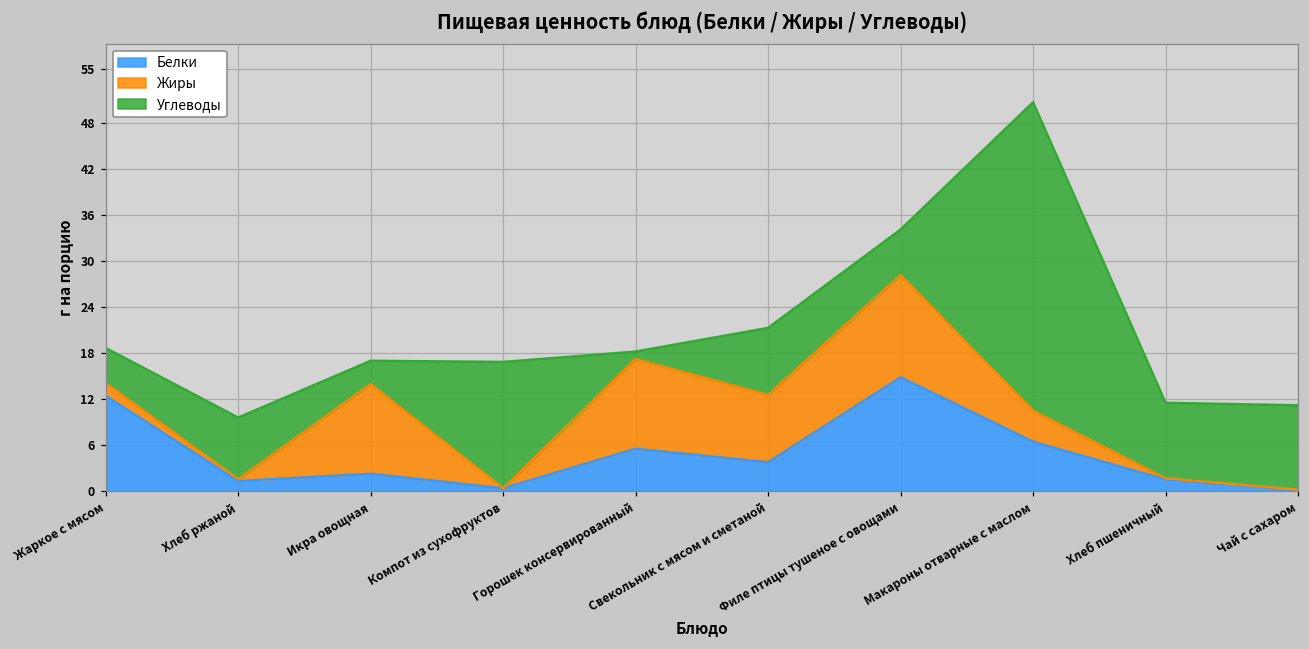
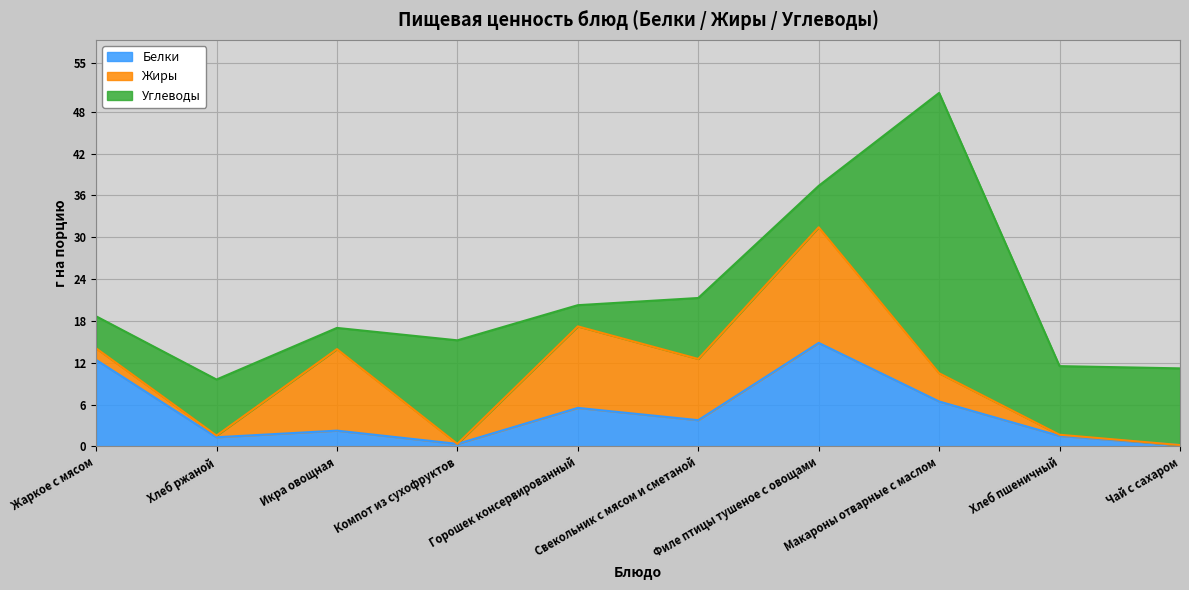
Углеводы, Компот из сухофруктов: 16 -> 15
Углеводы, Горошек консервированный: 1 -> 3
Жиры, Филе птицы тушеное с овощами: 13 -> 17
